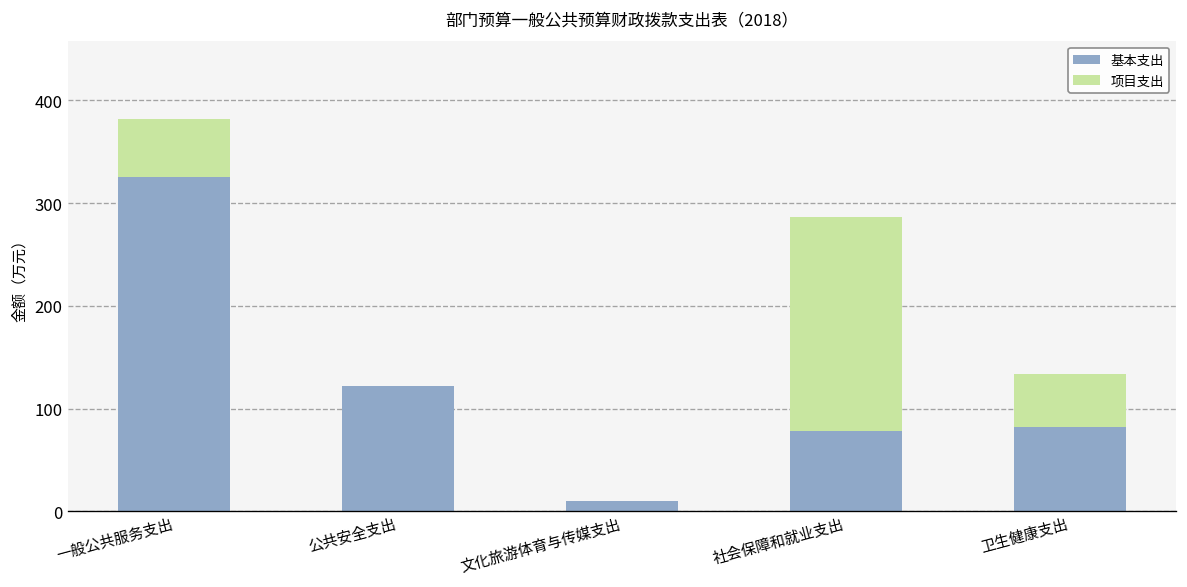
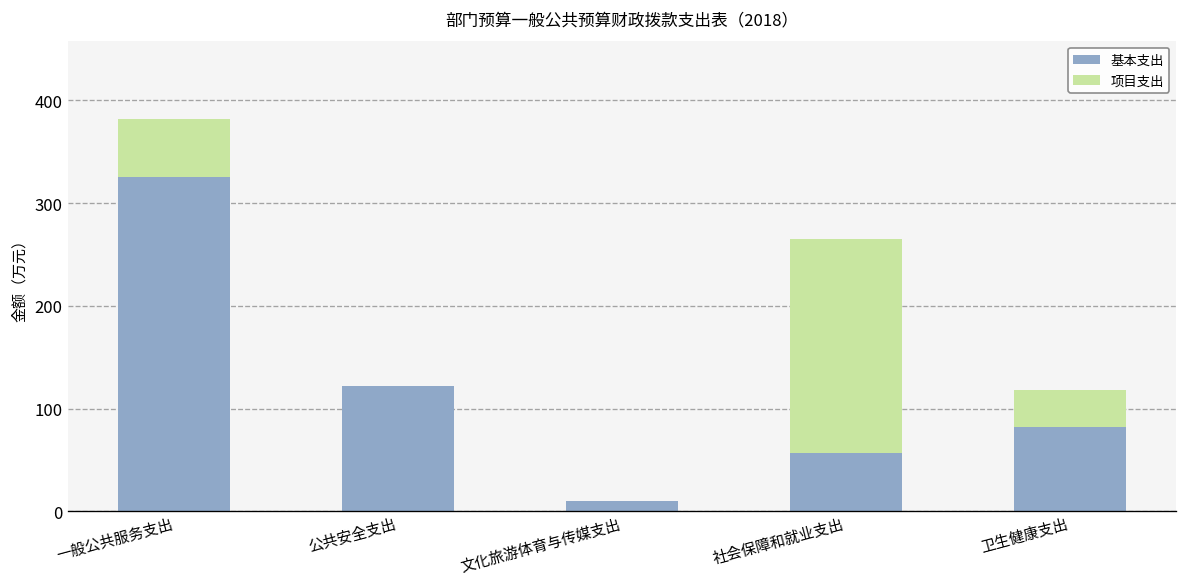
基本支出, 社会保障和就业支出: 80 -> 60
项目支出, 卫生健康支出: 50 -> 40
